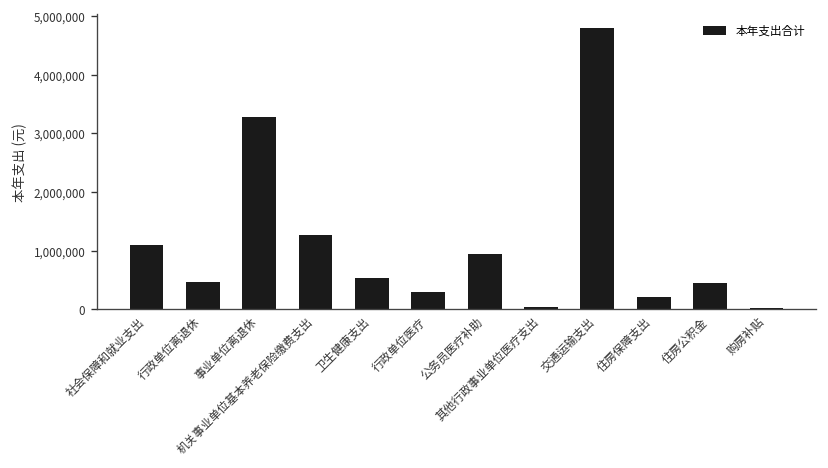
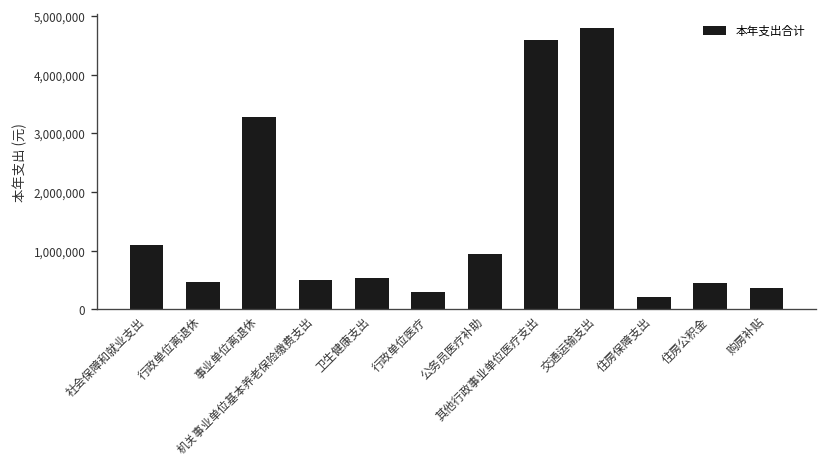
机关事业单位基本养老保险缴费支出: 1,300,000 -> 500,000
其他行政事业单位医疗支出: 0 -> 4,600,000
购房补贴: 0 -> 400,000
